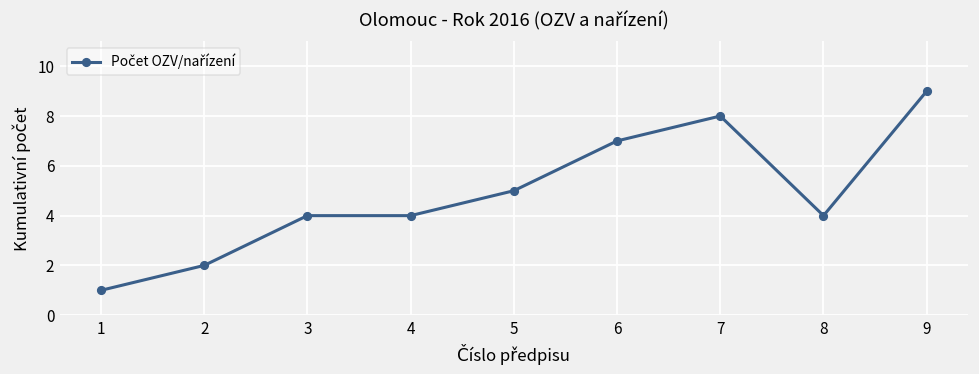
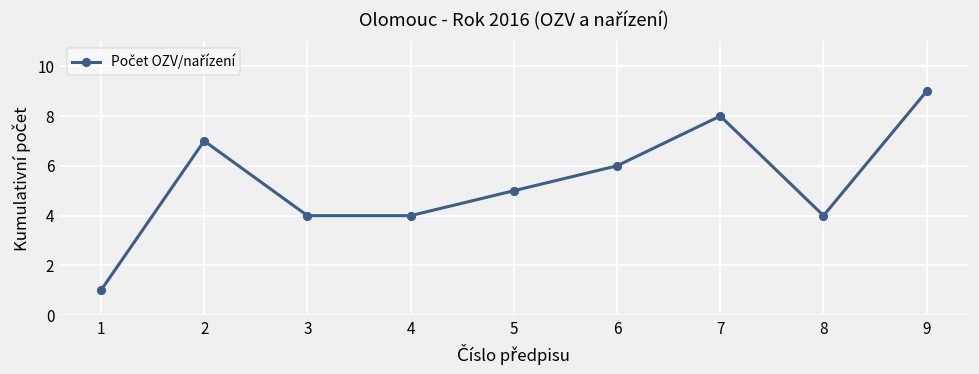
2: 2 -> 7
6: 7 -> 6
